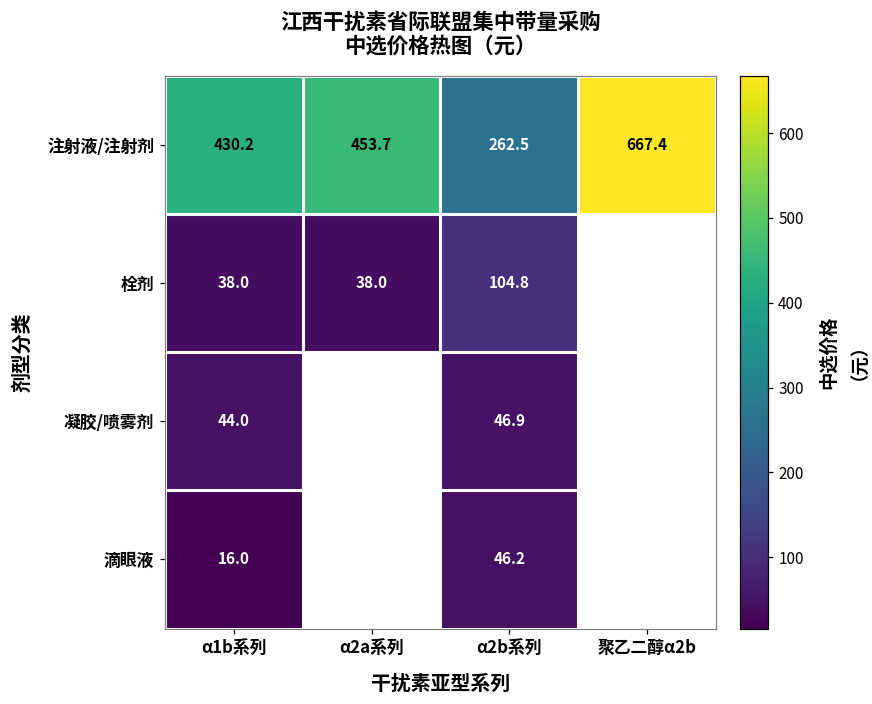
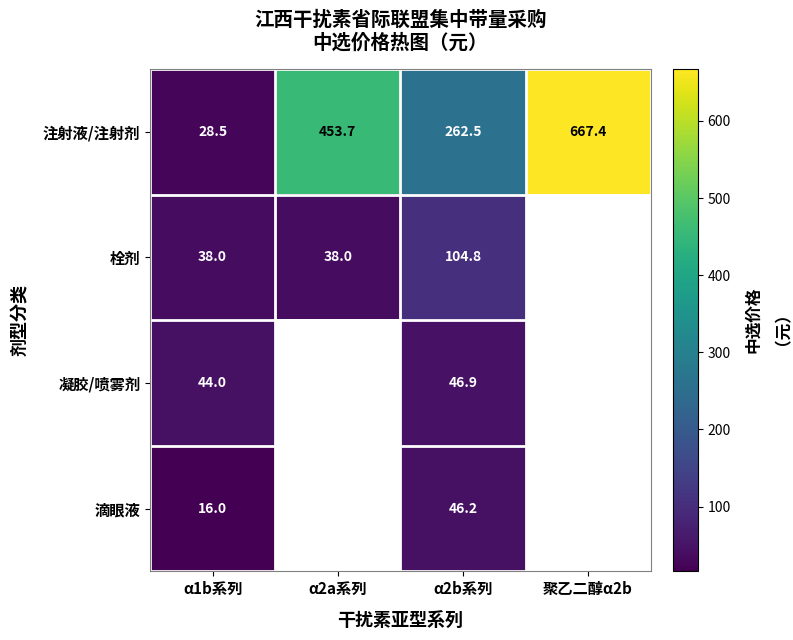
注射液/注射剂, α1b系列: 430.2 -> 28.5
